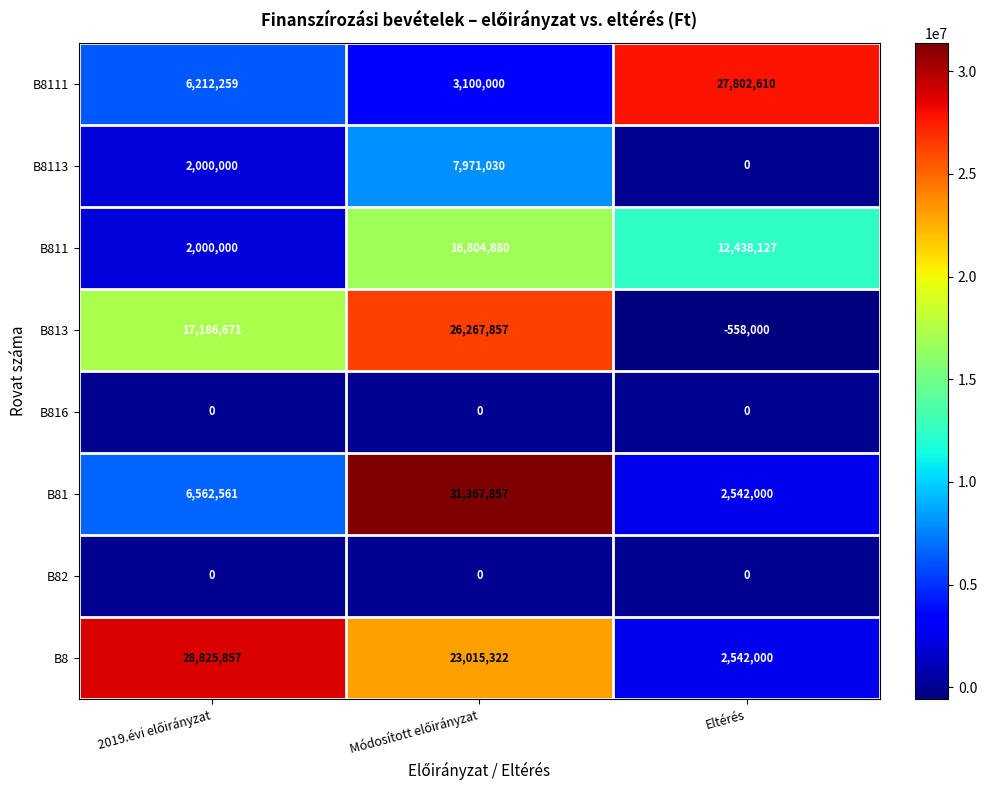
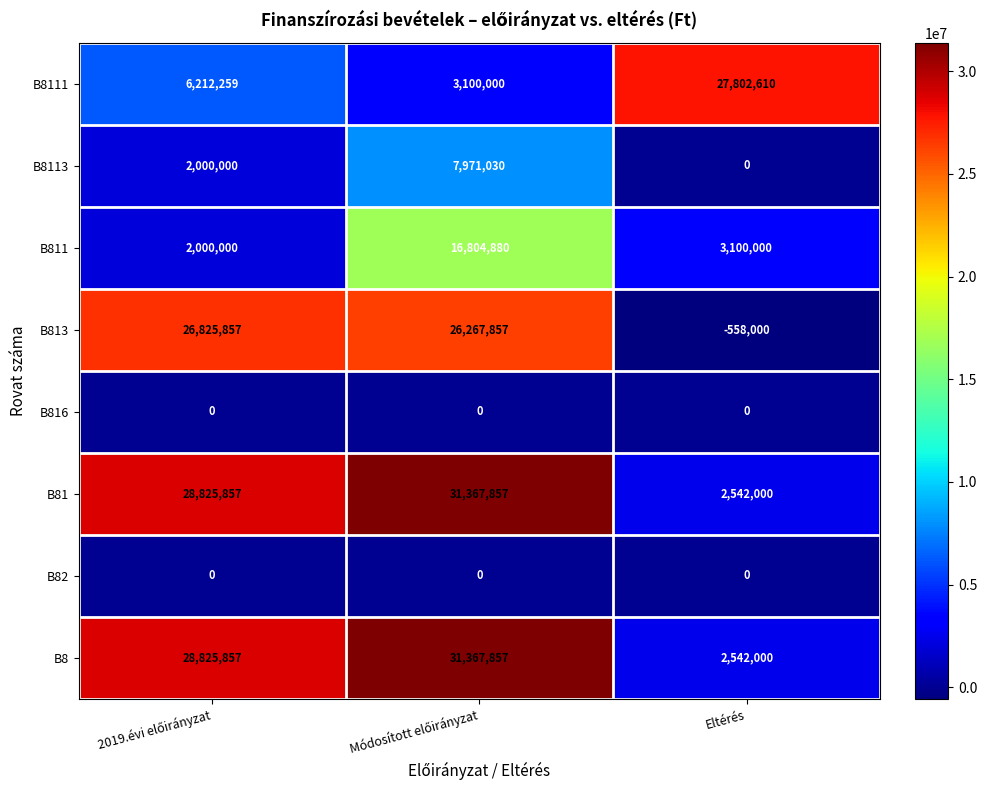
B811, Eltérés: 12,438,127 -> 3,100,000
B813, 2019.évi előirányzat: 17,186,671 -> 26,825,857
B81, 2019.évi előirányzat: 6,562,561 -> 28,825,857
B8, Módosított előirányzat: 23,015,322 -> 31,367,857
